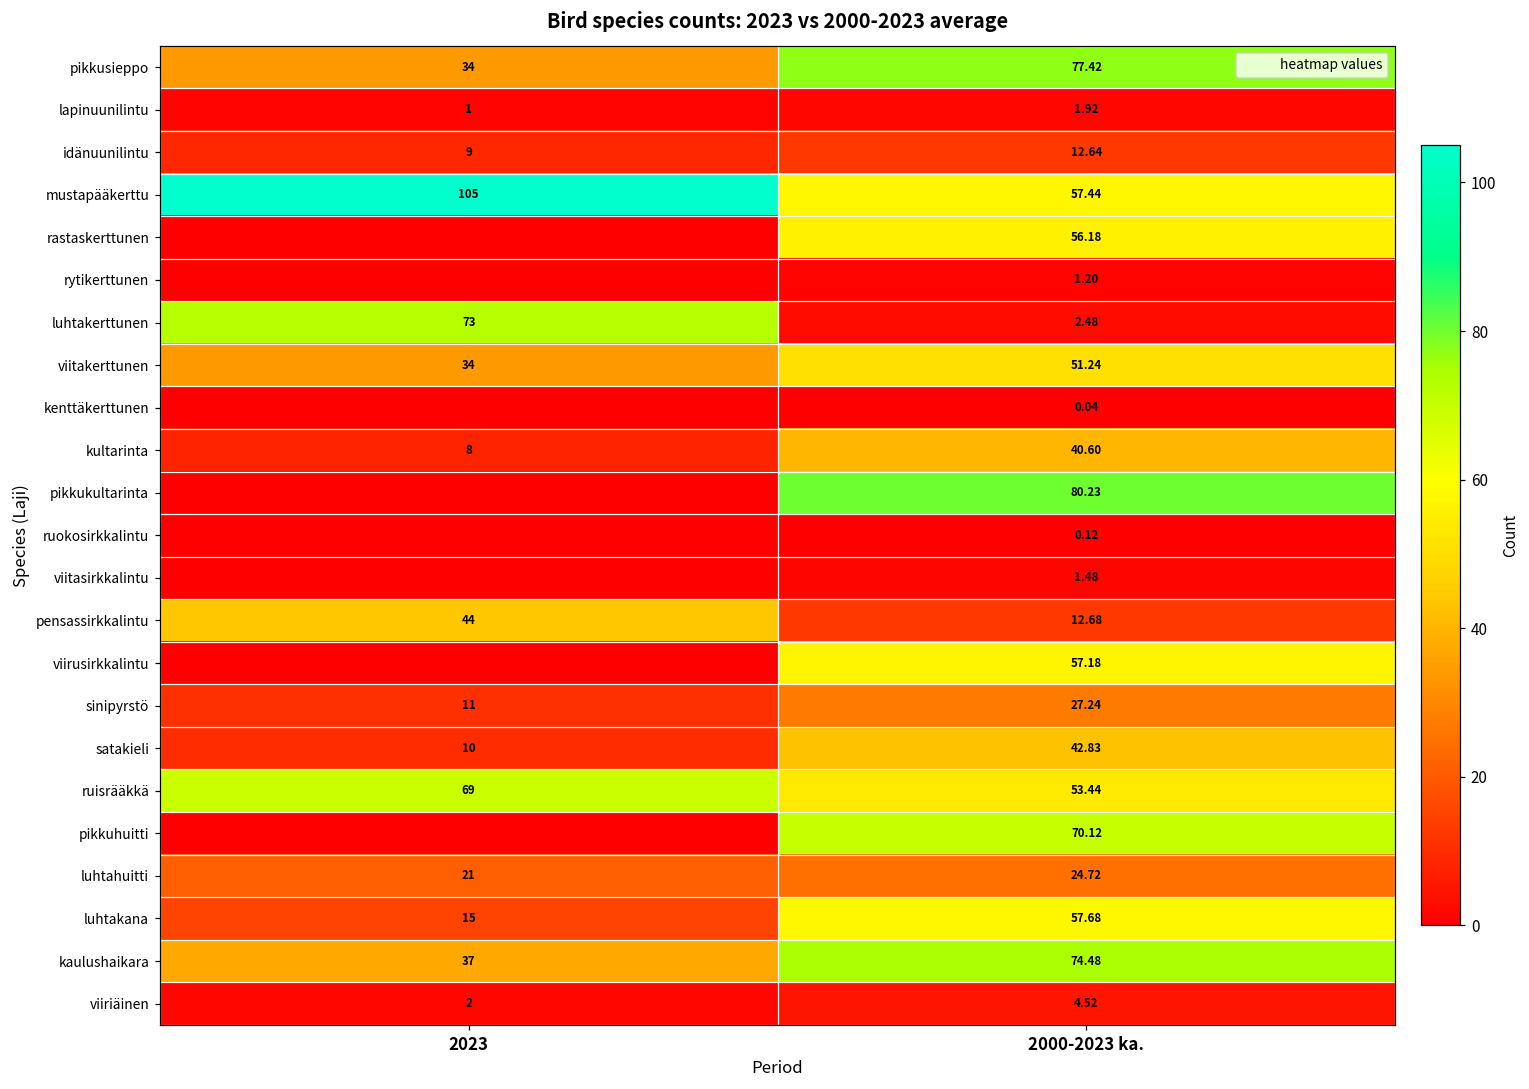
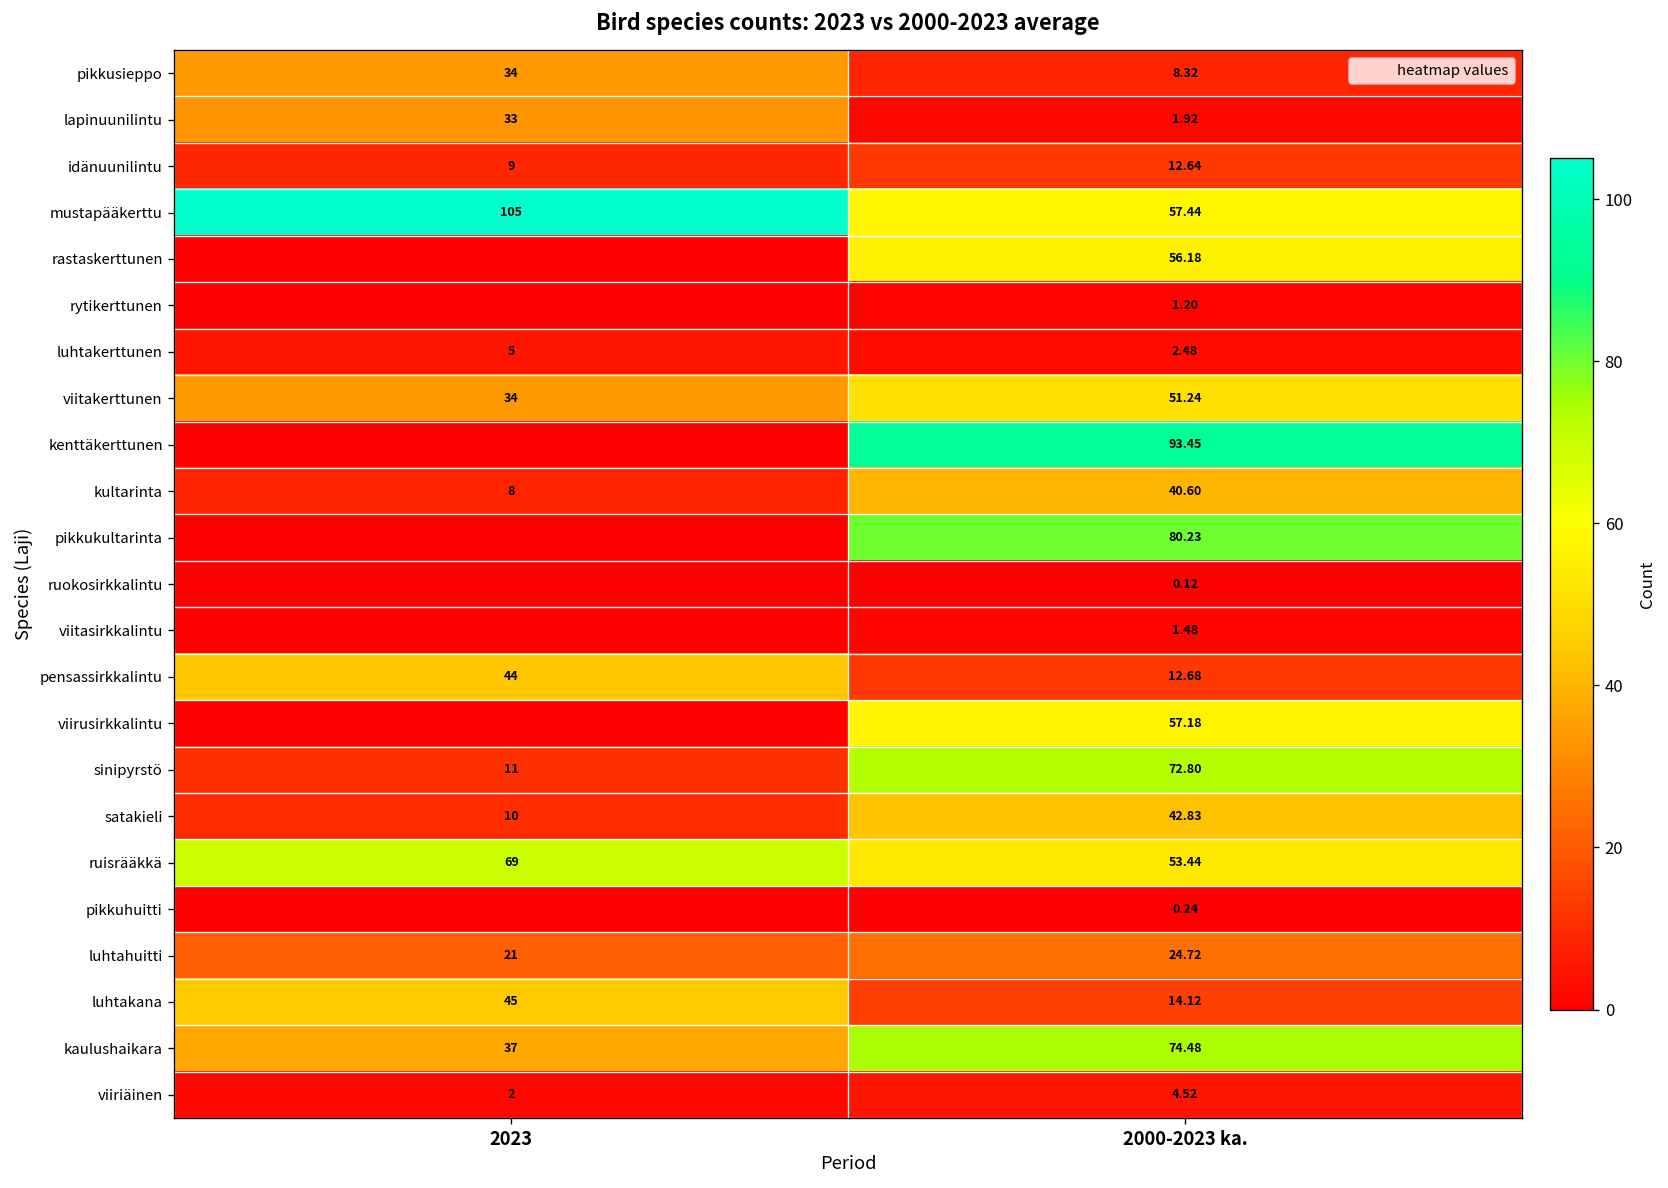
pikkusieppo, 2000-2023 ka.: 77.42 -> 8.32
lapinuunilintu, 2023: 1 -> 33
luhtakerttunen, 2023: 73 -> 5
kenttäkerttunen, 2000-2023 ka.: 0.04 -> 93.45
sinipyrstö, 2000-2023 ka.: 27.24 -> 72.80
pikkuhuitti, 2000-2023 ka.: 70.12 -> 0.24
luhtakana, 2023: 15 -> 45
luhtakana, 2000-2023 ka.: 57.68 -> 14.12
